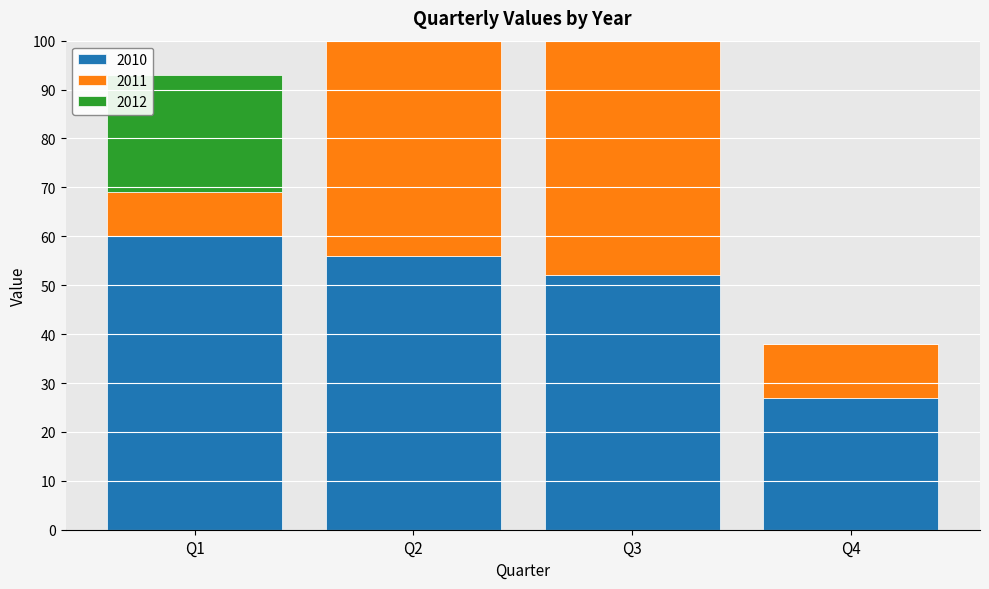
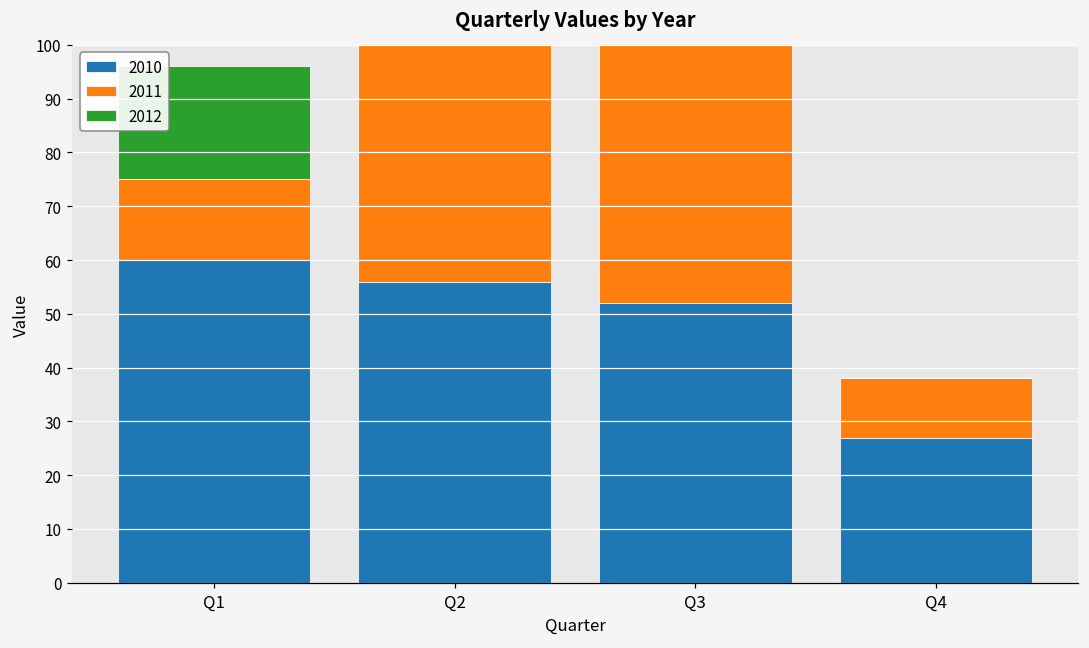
2011, Q1: 9 -> 15
2012, Q1: 24 -> 21
